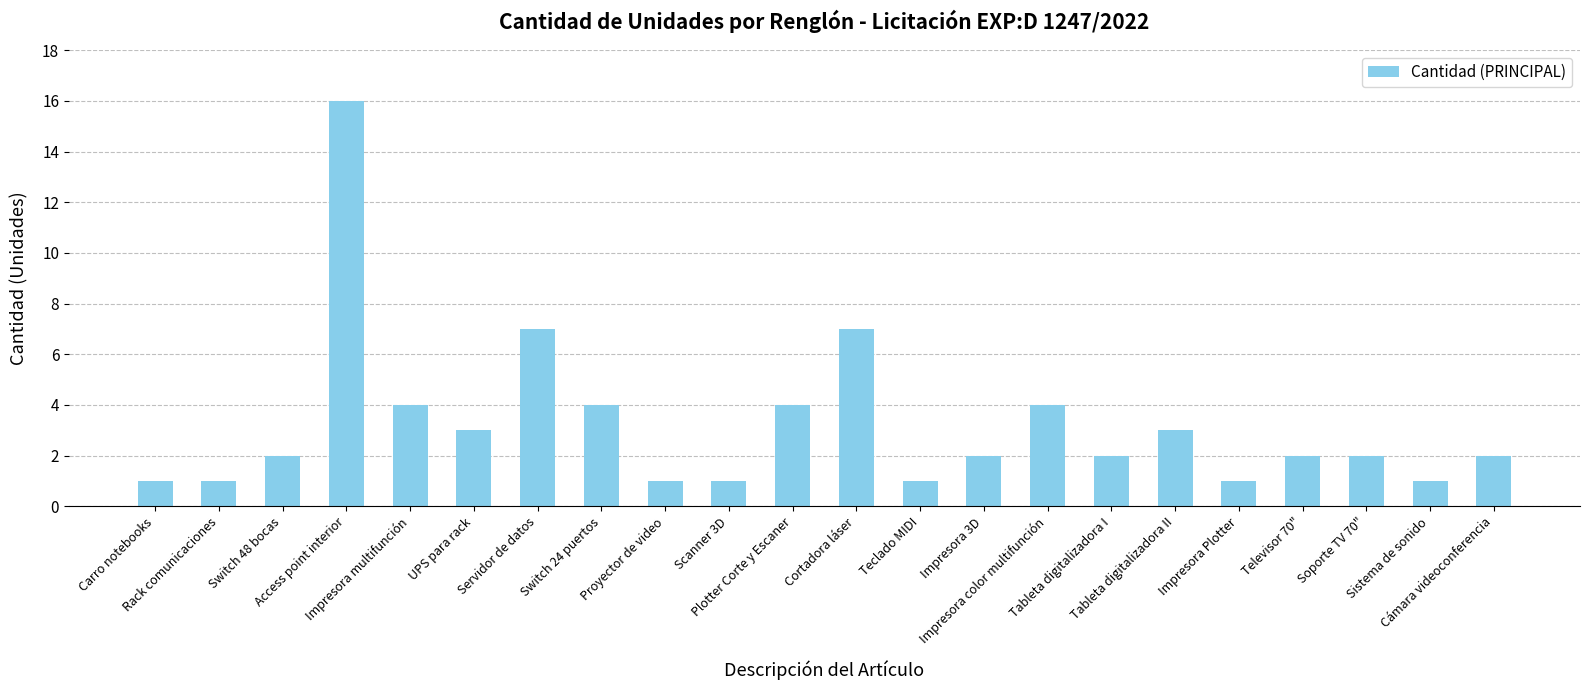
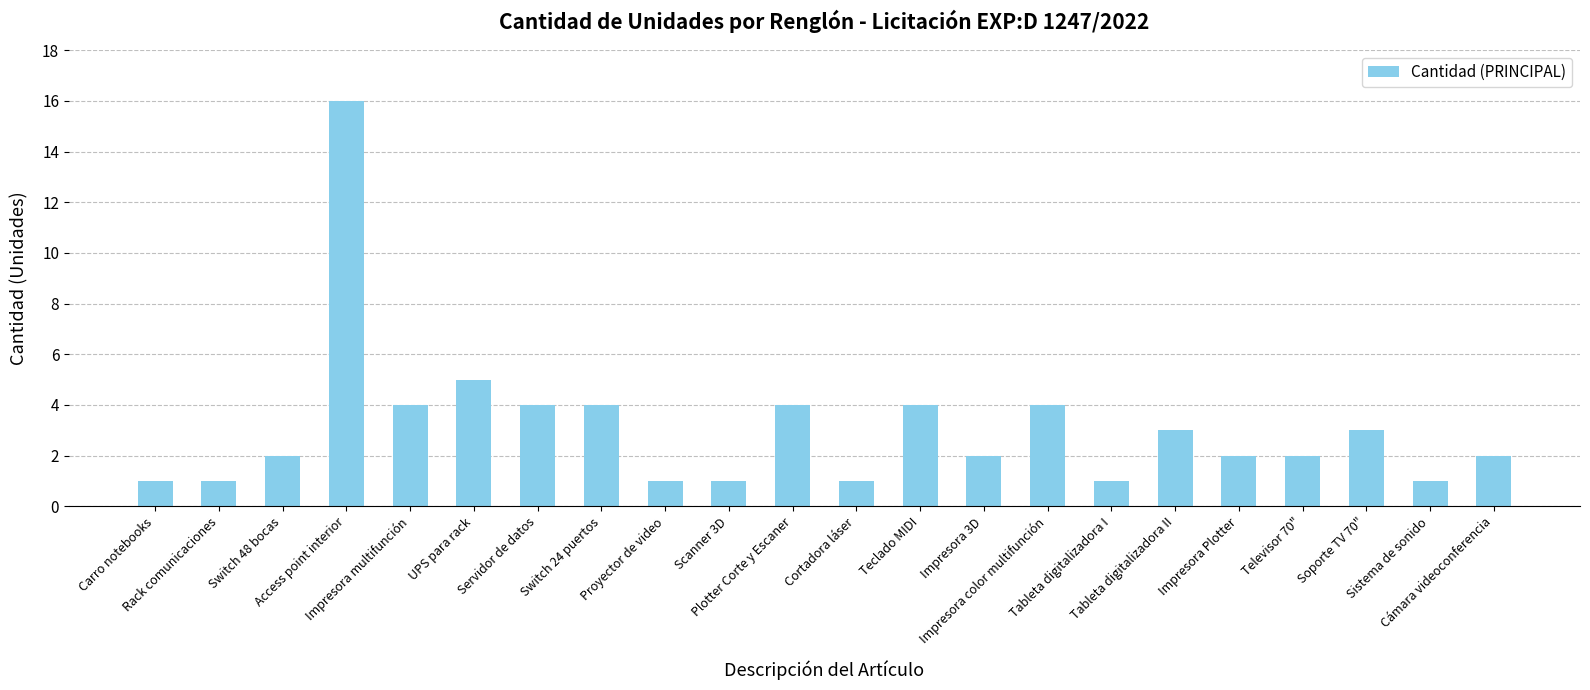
UPS para rack: 3 -> 5
Servidor de datos: 7 -> 4
Cortadora láser: 7 -> 1
Teclado MIDI: 1 -> 4
Tableta digitalizadora I: 2 -> 1
Impresora Plotter: 1 -> 2
Soporte TV 70": 2 -> 3
